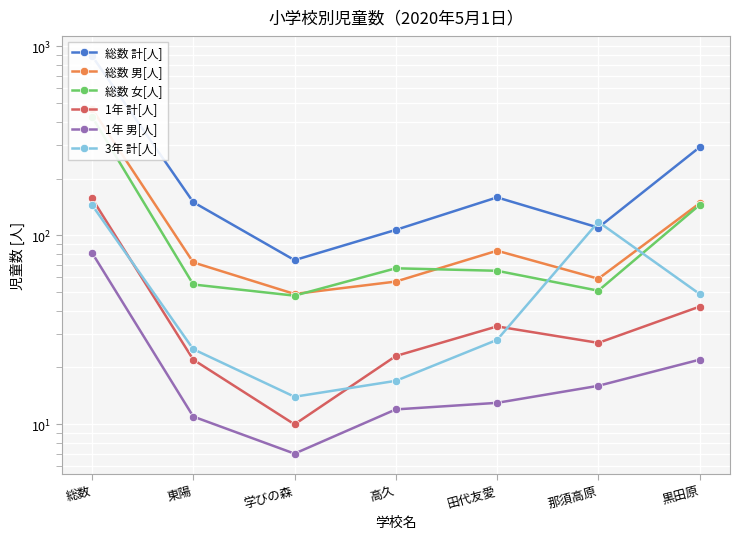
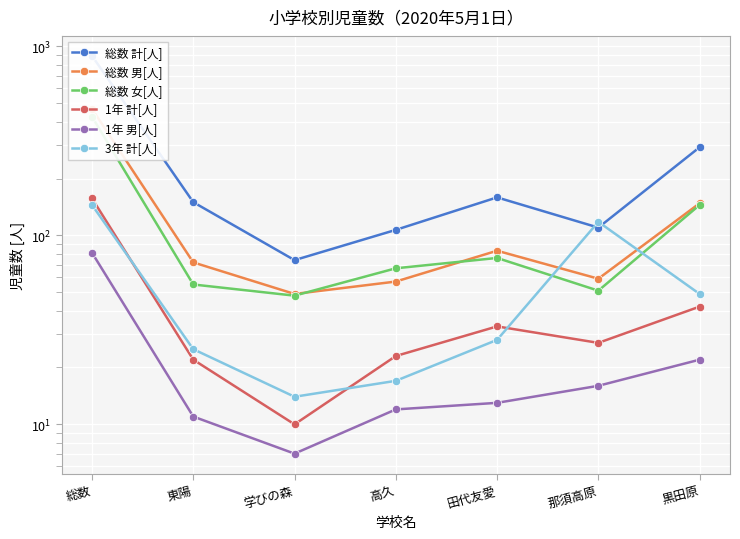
総数 女[人], 田代友愛: 65 -> 76
